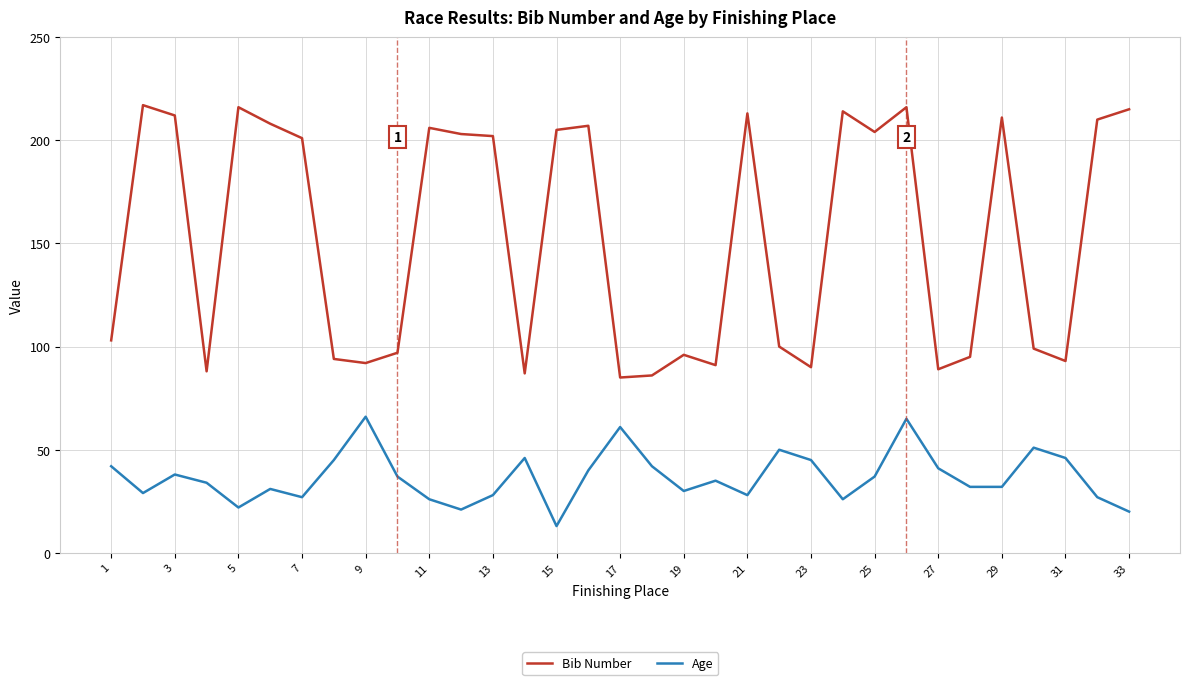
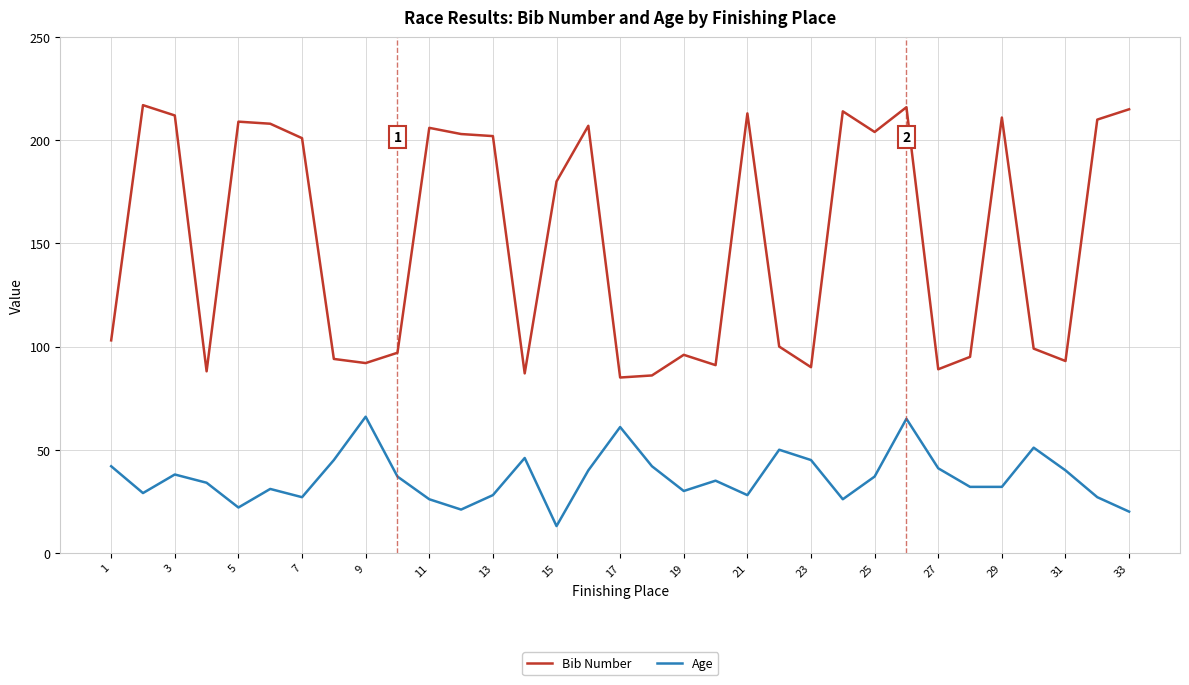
Bib Number, 5: 216 -> 209
Bib Number, 15: 205 -> 180
Age, 31: 46 -> 40
